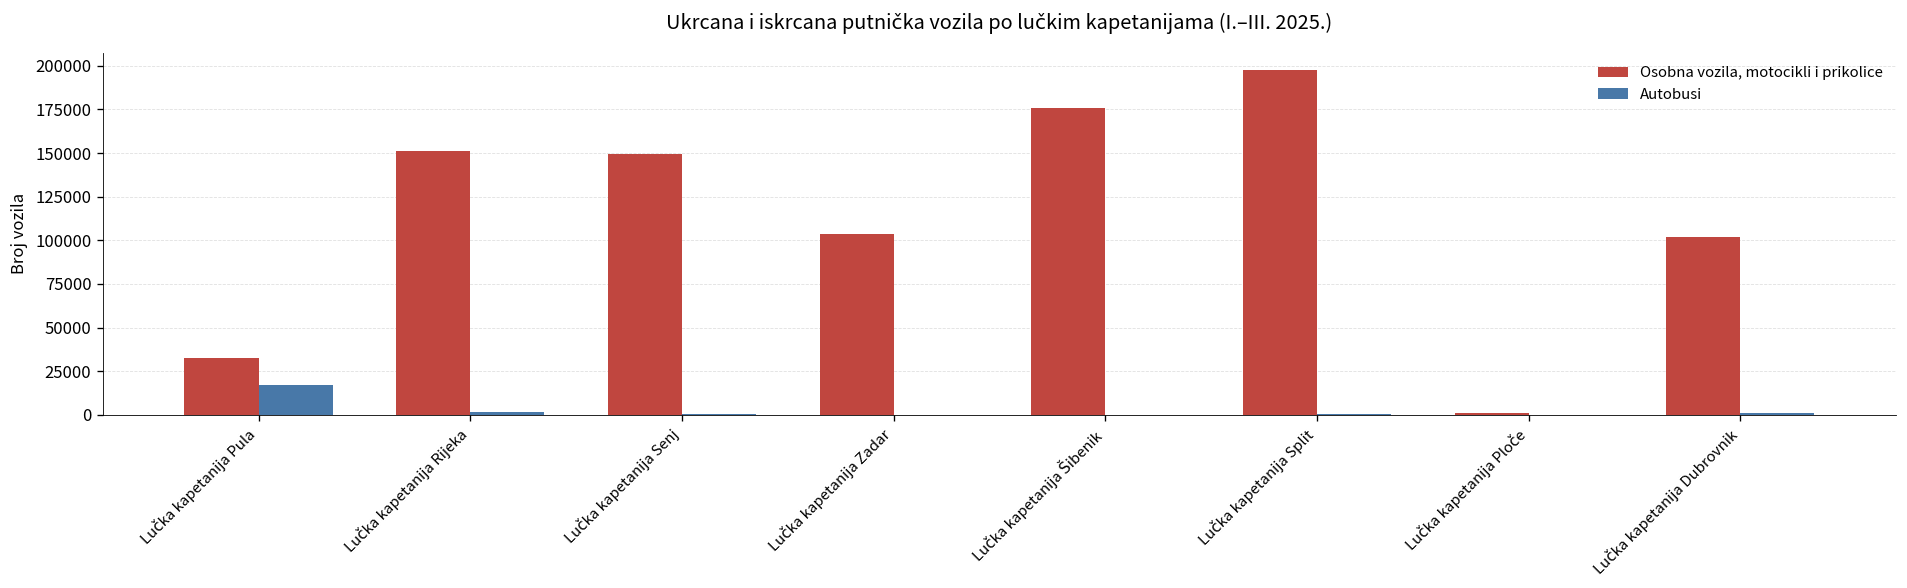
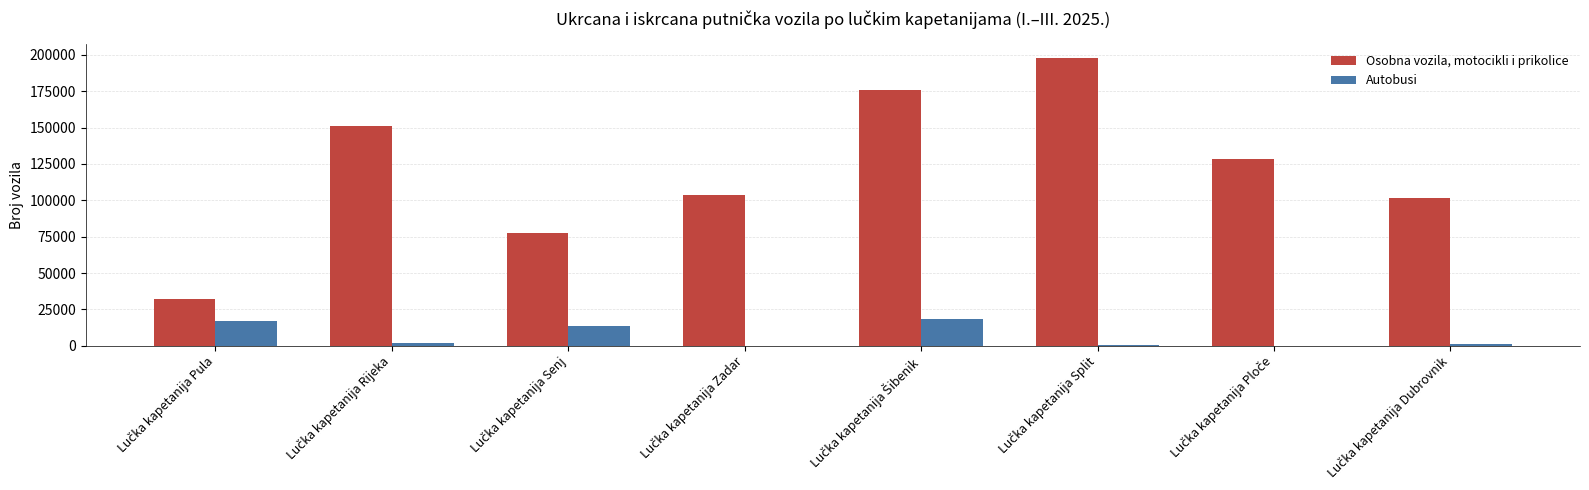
Osobna vozila, motocikli i prikolice, Lučka kapetanija Senj: 149000 -> 77000
Autobusi, Lučka kapetanija Senj: 1000 -> 14000
Autobusi, Lučka kapetanija Šibenik: 0 -> 19000
Osobna vozila, motocikli i prikolice, Lučka kapetanija Ploče: 1000 -> 129000
